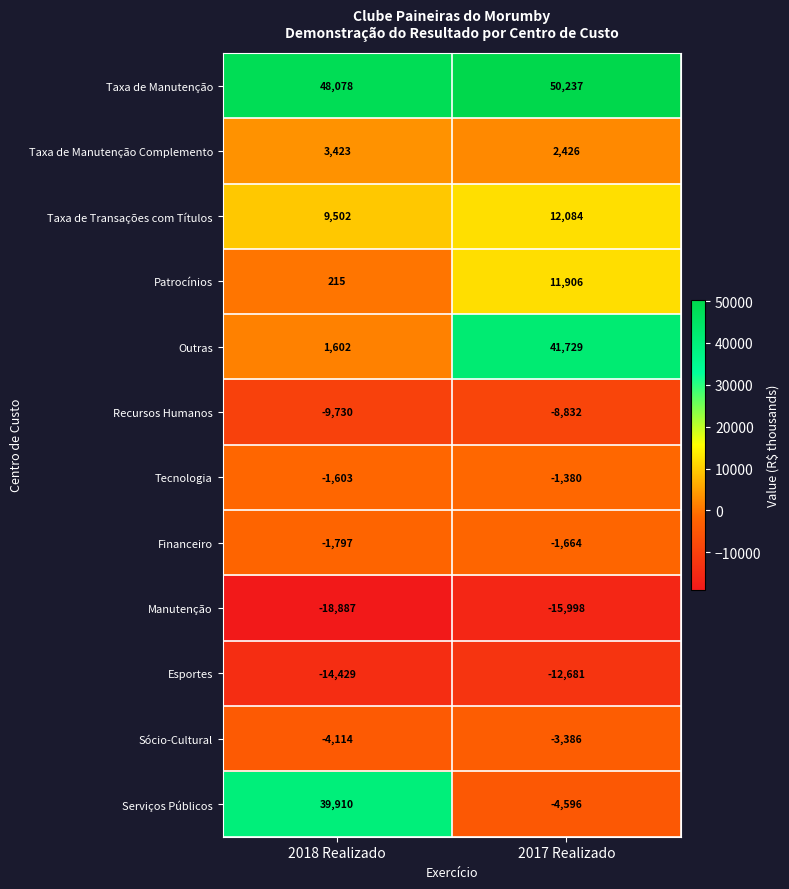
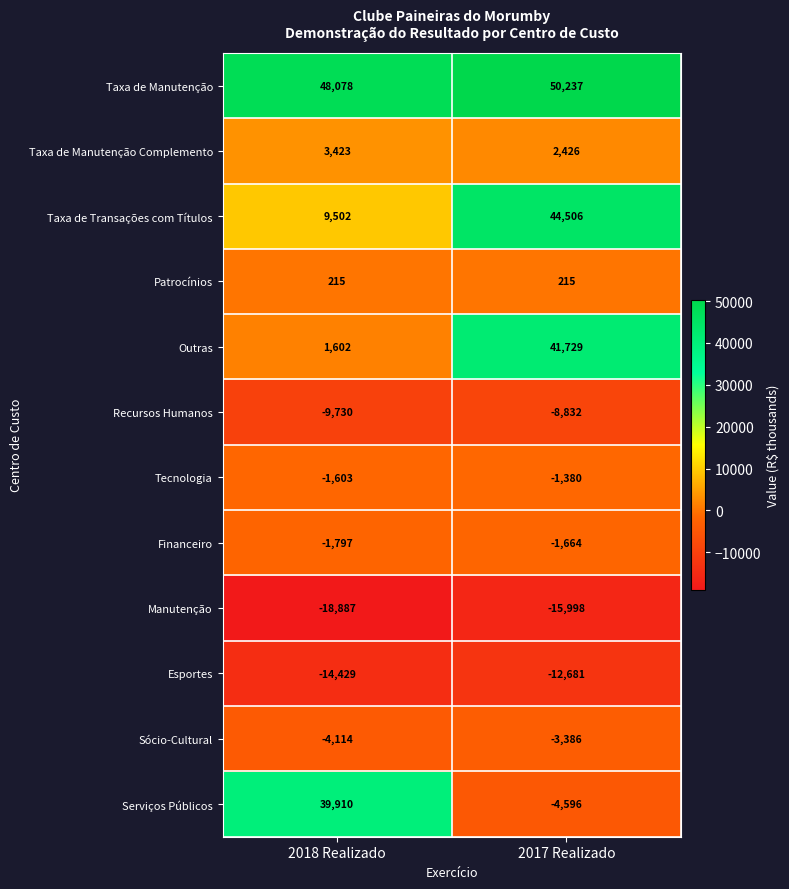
Taxa de Transações com Títulos, 2017 Realizado: 12,084 -> 44,506
Patrocínios, 2017 Realizado: 11,906 -> 215
